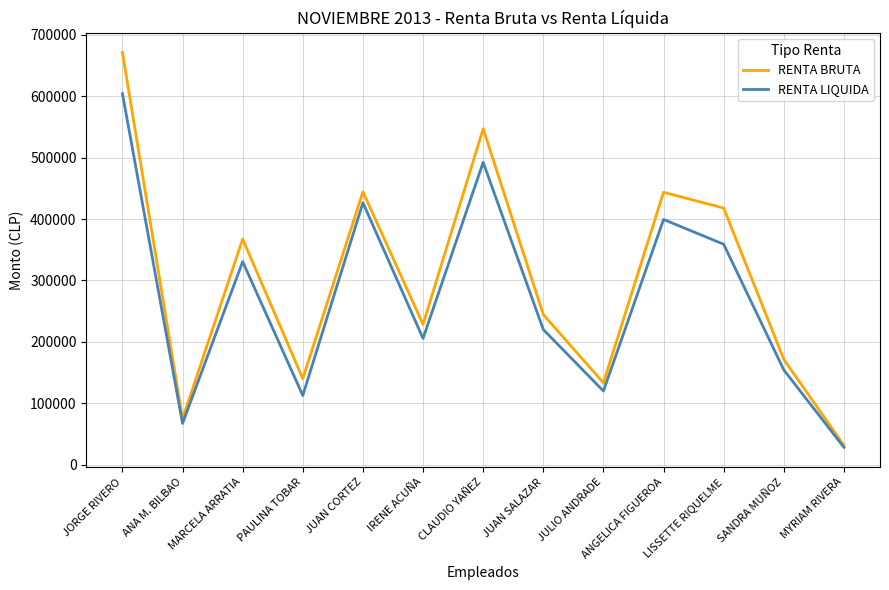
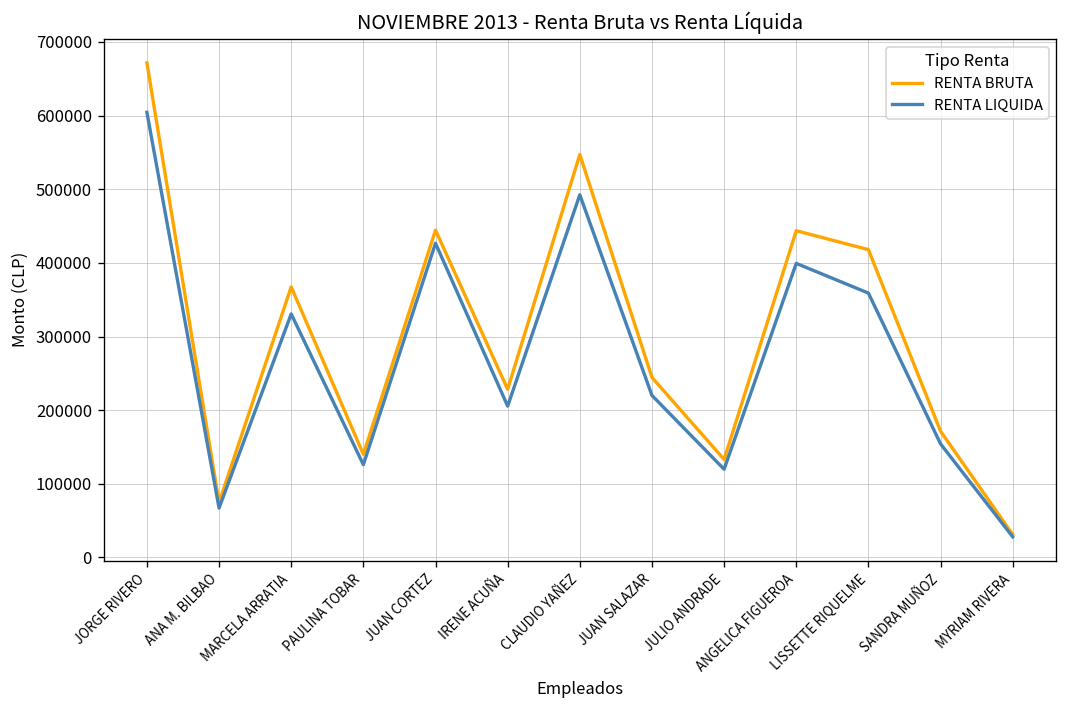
RENTA LIQUIDA, PAULINA TOBAR: 110000 -> 130000
